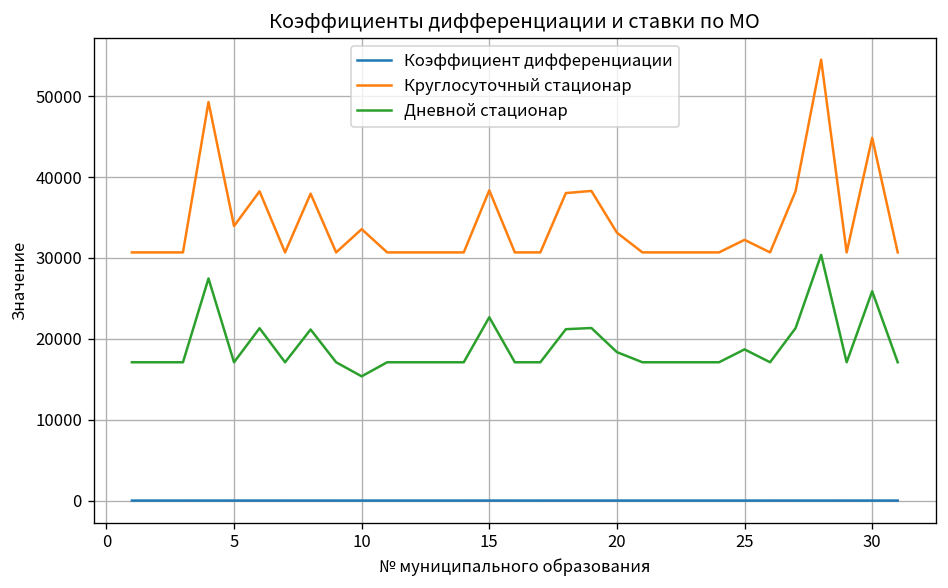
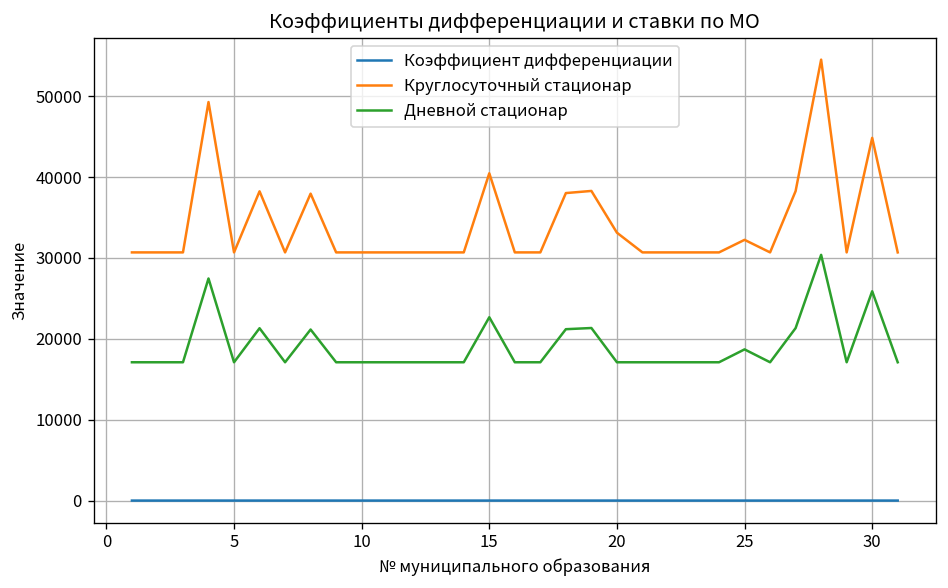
Круглосуточный стационар, 5: 34000 -> 31000
Круглосуточный стационар, 10: 34000 -> 31000
Дневной стационар, 10: 15000 -> 17000
Круглосуточный стационар, 15: 38000 -> 40000
Дневной стационар, 20: 18000 -> 17000
